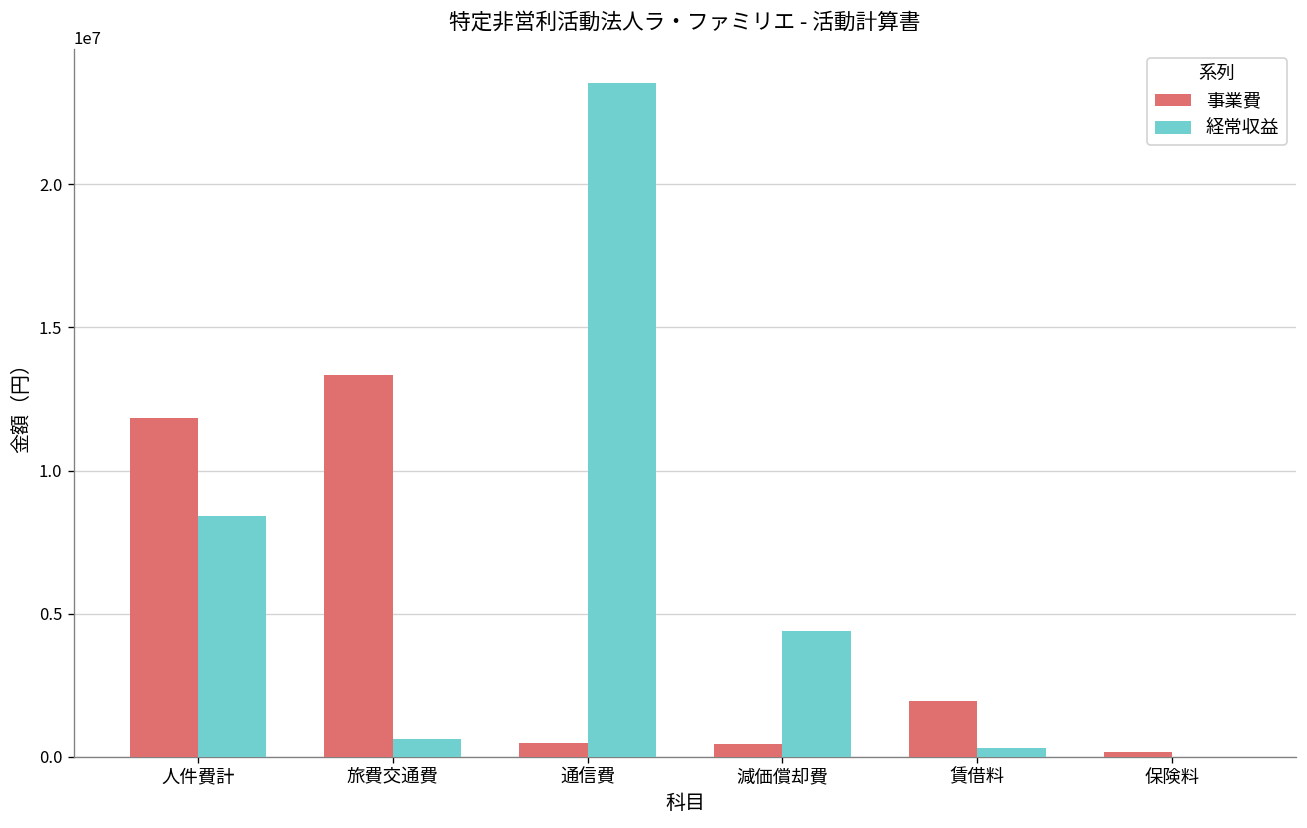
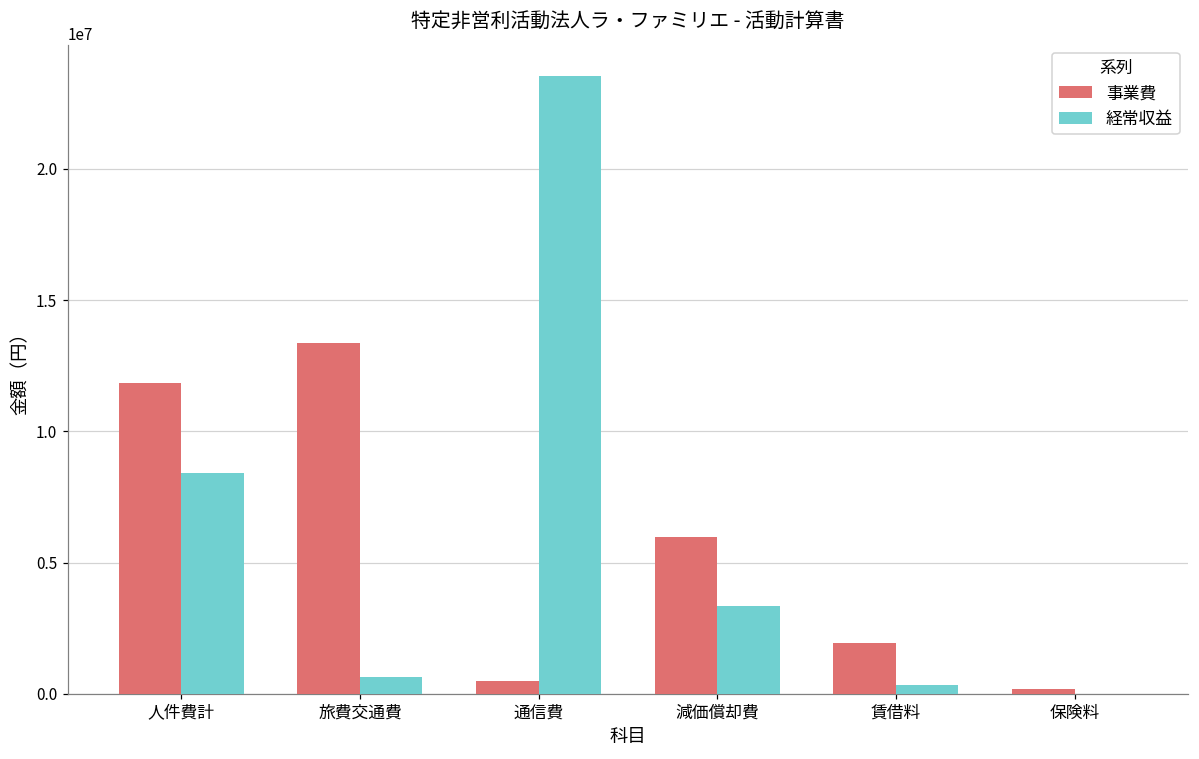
事業費, 減価償却費: 500000 -> 6000000
経常収益, 減価償却費: 4400000 -> 3300000
